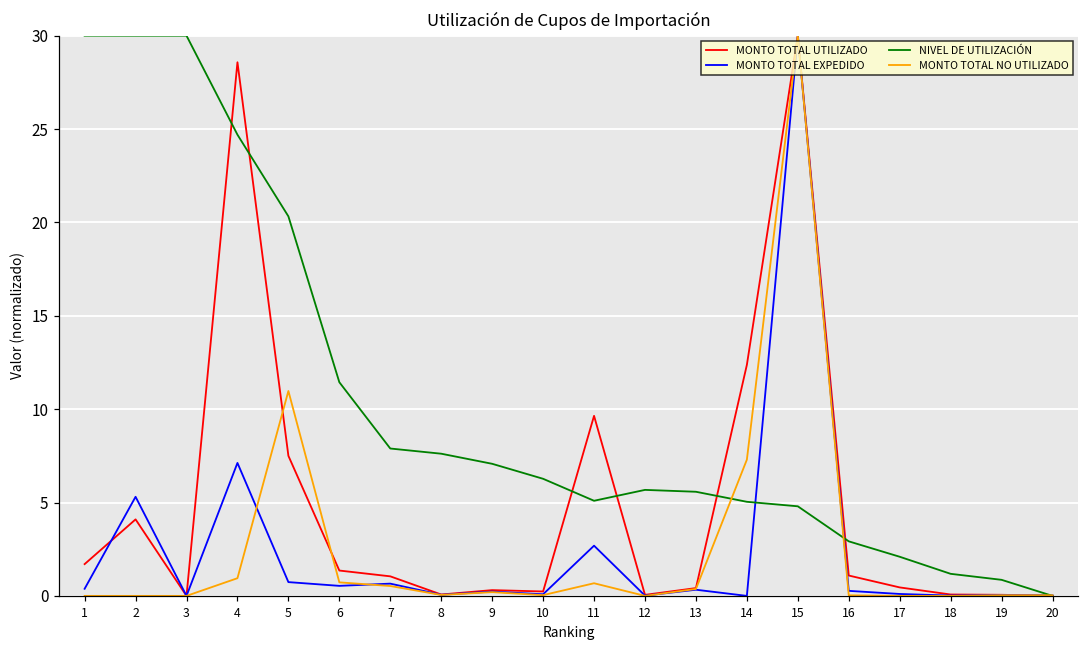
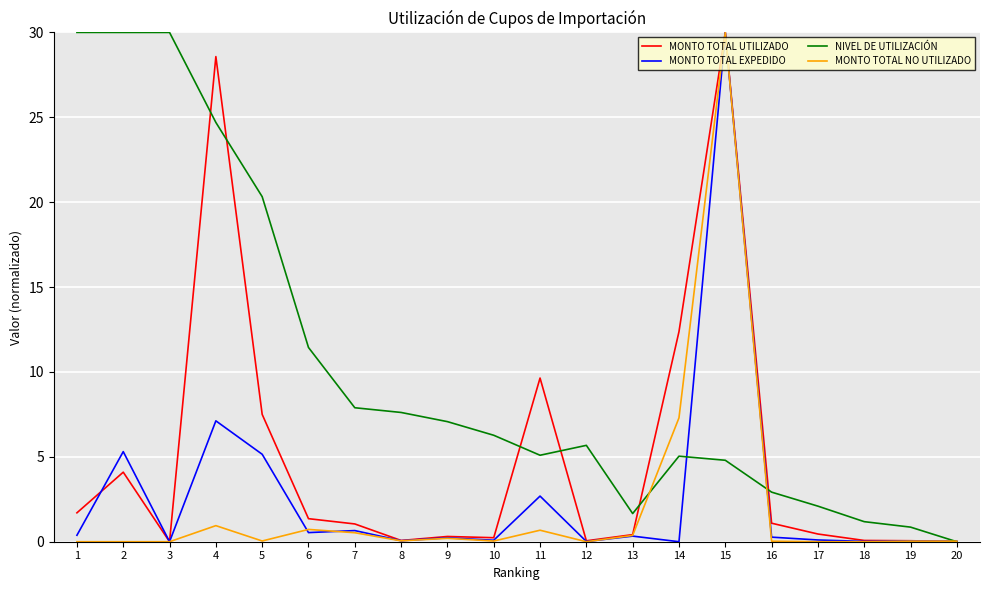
MONTO TOTAL EXPEDIDO, 5: 0.7 -> 5.2
MONTO TOTAL NO UTILIZADO, 5: 11.0 -> 0.0
NIVEL DE UTILIZACIÓN, 13: 5.6 -> 1.7
